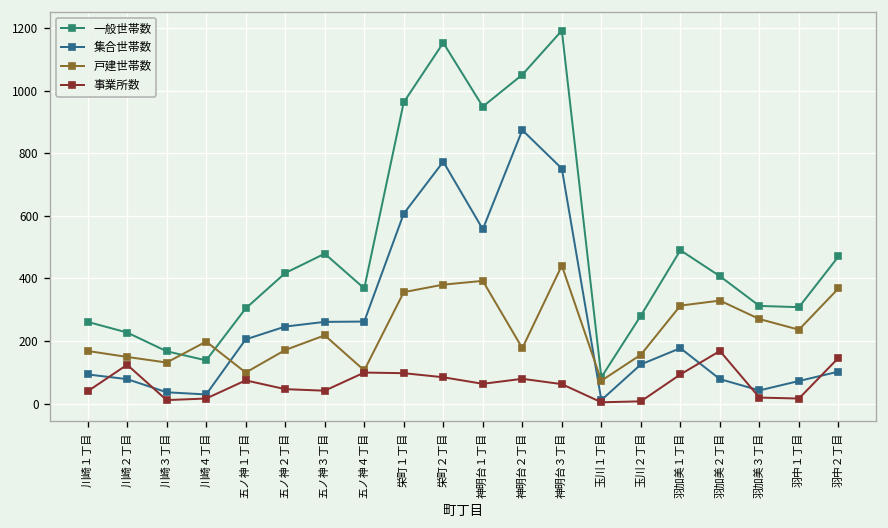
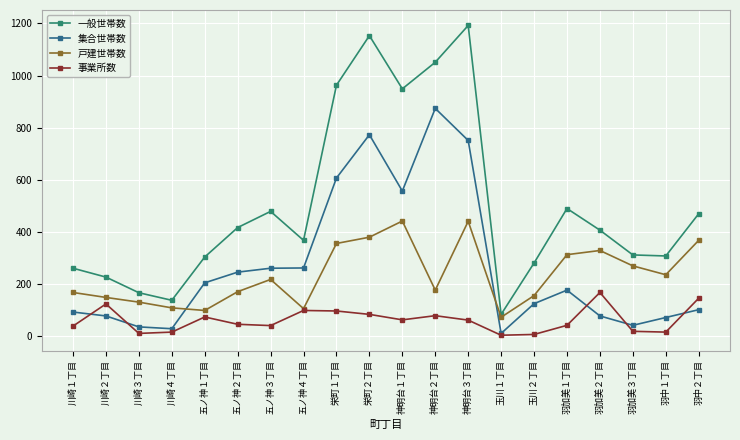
戸建世帯数, 川崎４丁目: 200 -> 110
戸建世帯数, 神明台１丁目: 390 -> 440
事業所数, 羽加美１丁目: 90 -> 40
